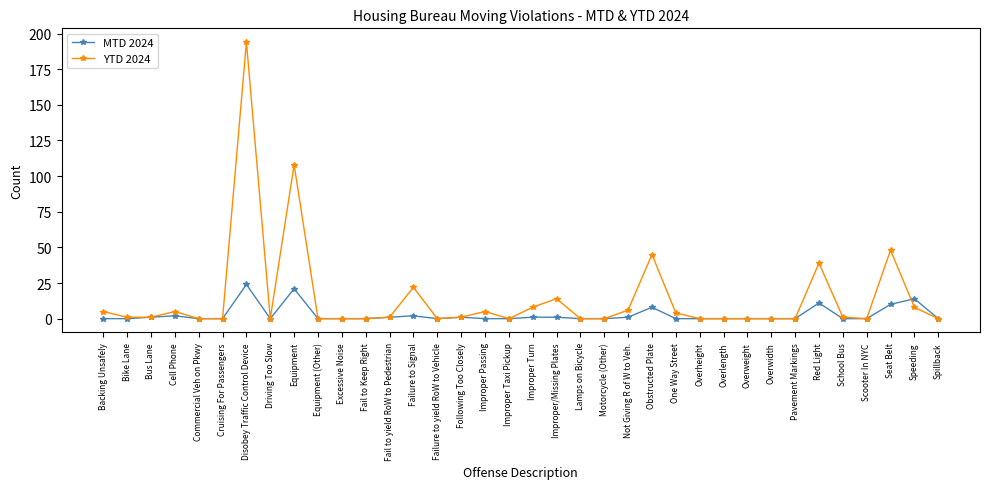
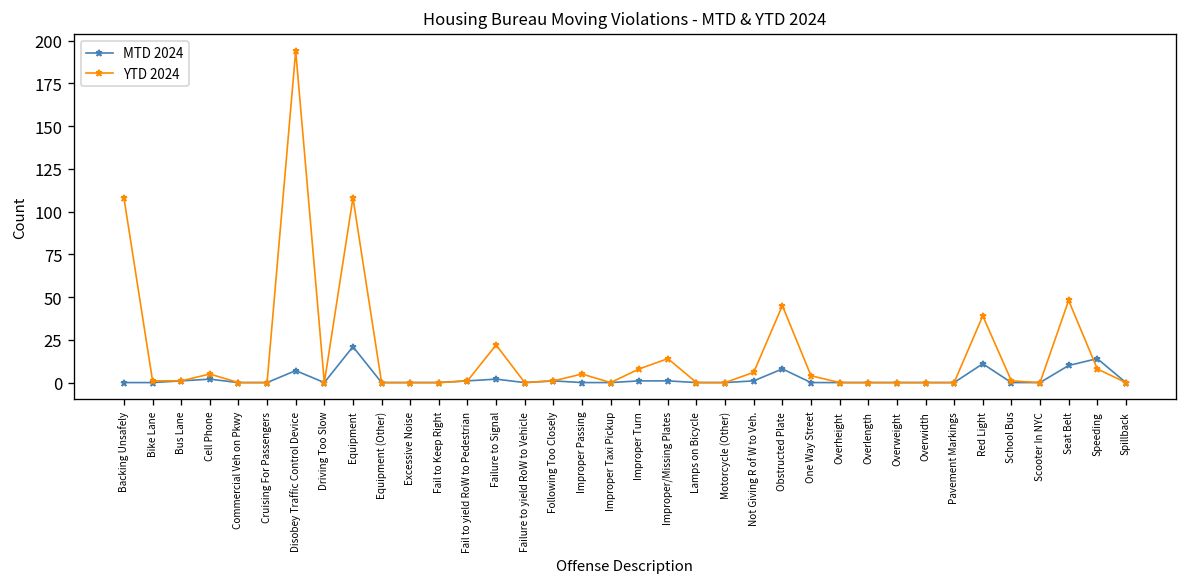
YTD 2024, Backing Unsafely: 5 -> 108
MTD 2024, Disobey Traffic Control Device: 24 -> 7
